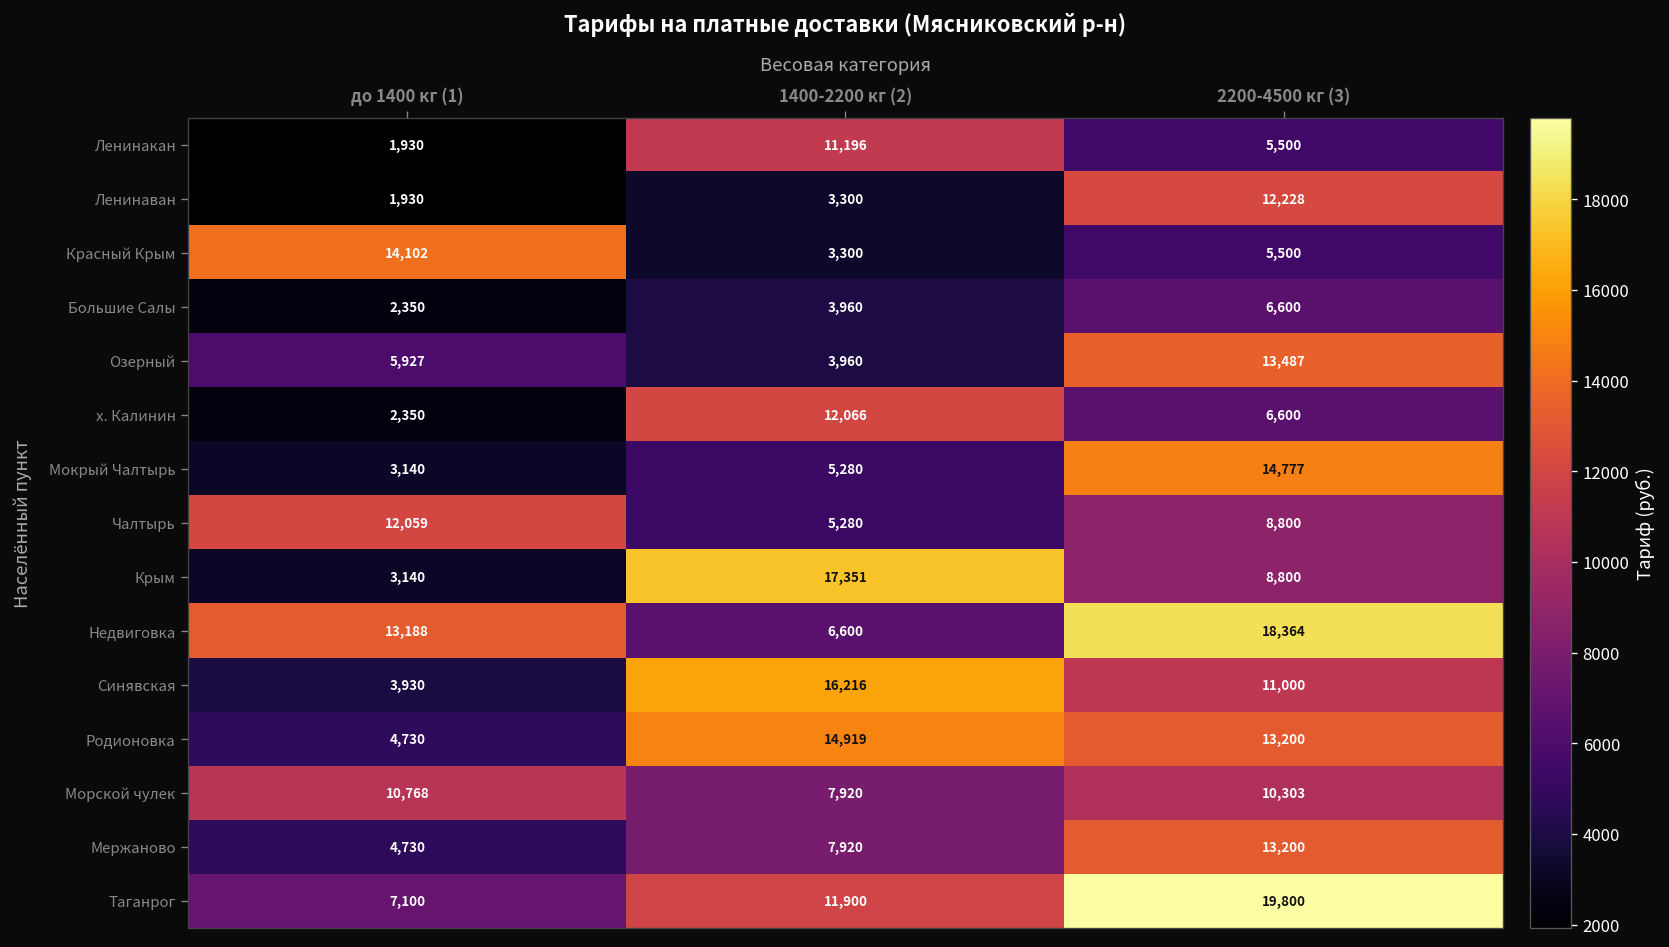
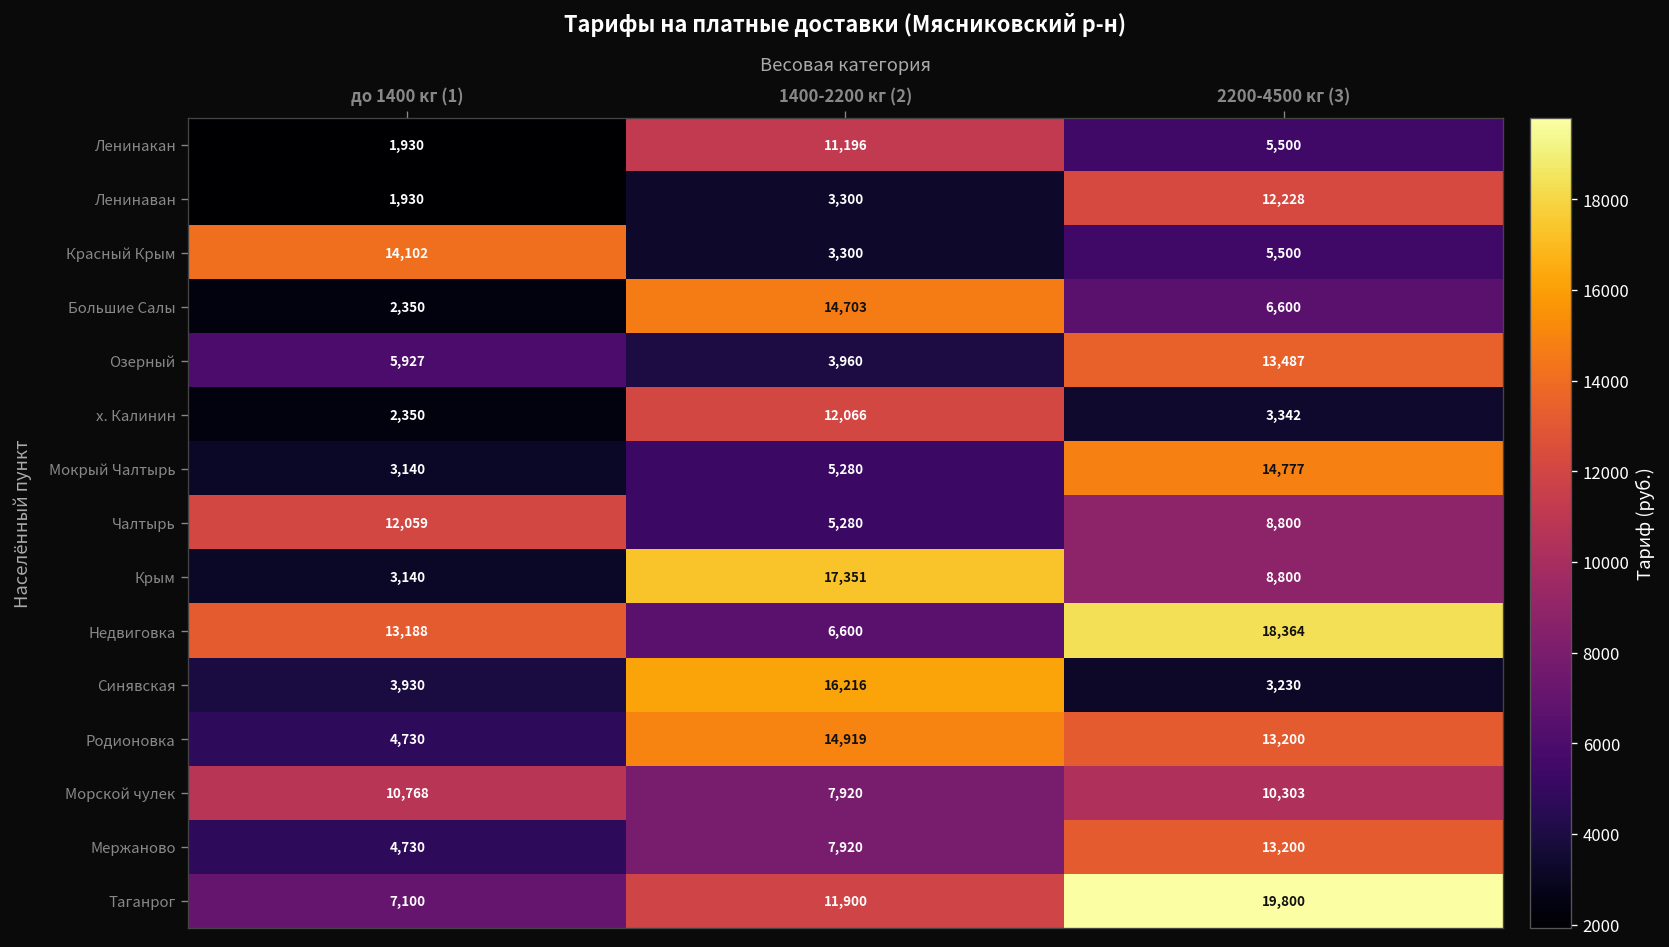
Большие Салы, 1400-2200 кг (2): 3,960 -> 14,703
х. Калинин, 2200-4500 кг (3): 6,600 -> 3,342
Синявская, 2200-4500 кг (3): 11,000 -> 3,230
